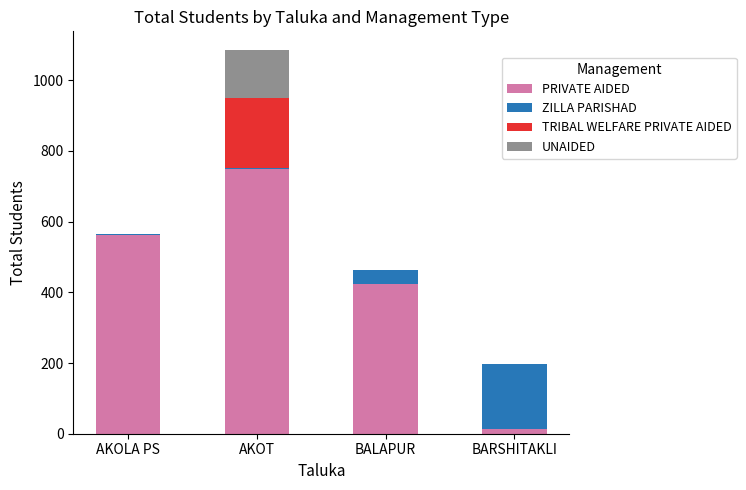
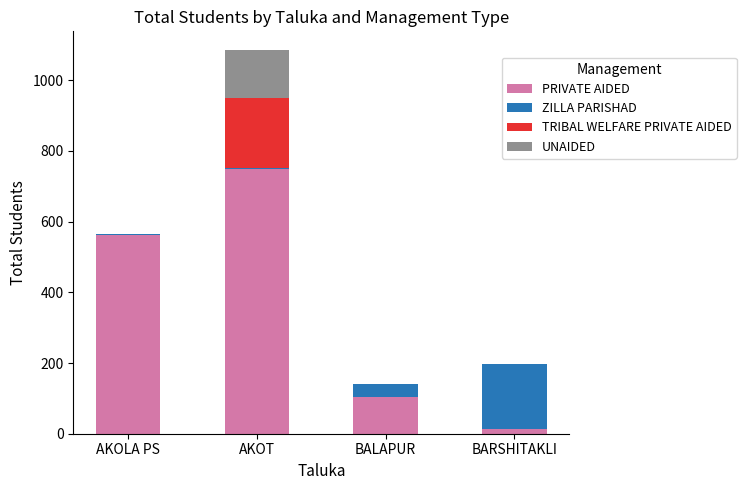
PRIVATE AIDED, BALAPUR: 420 -> 100
